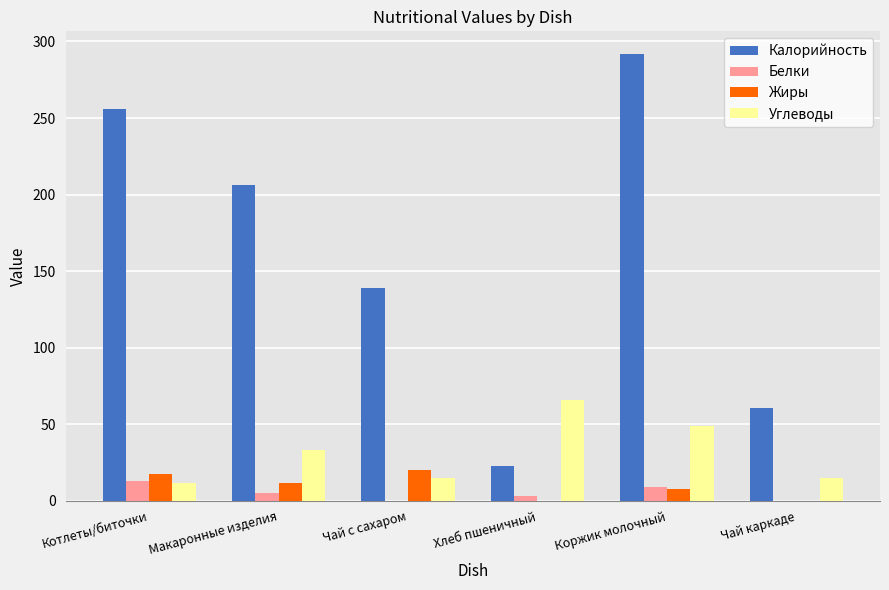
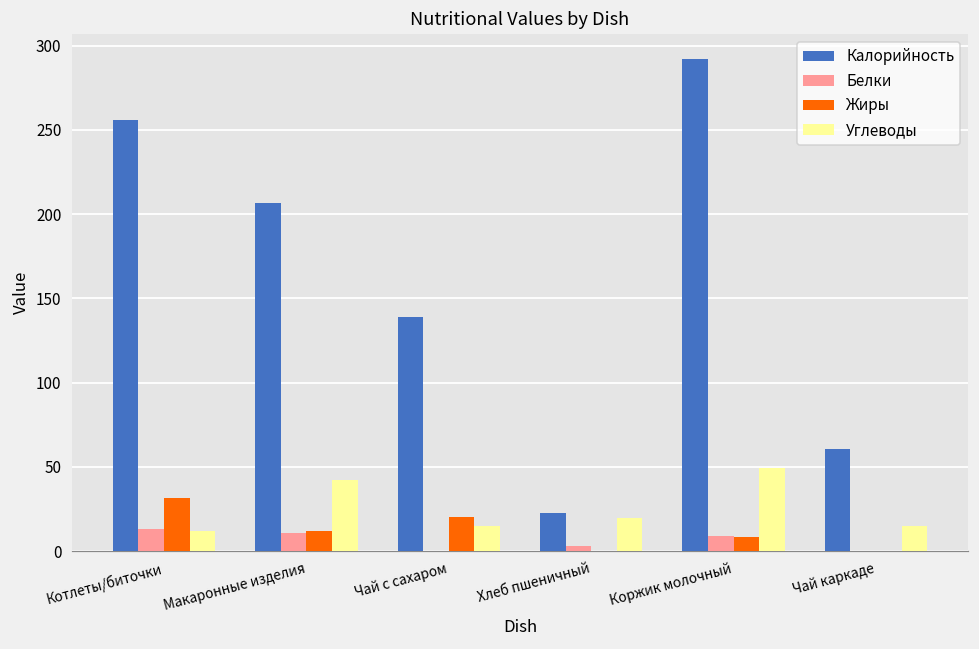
Жиры, Котлеты/биточки: 18 -> 31
Белки, Макаронные изделия: 6 -> 11
Углеводы, Макаронные изделия: 33 -> 42
Углеводы, Хлеб пшеничный: 66 -> 20
